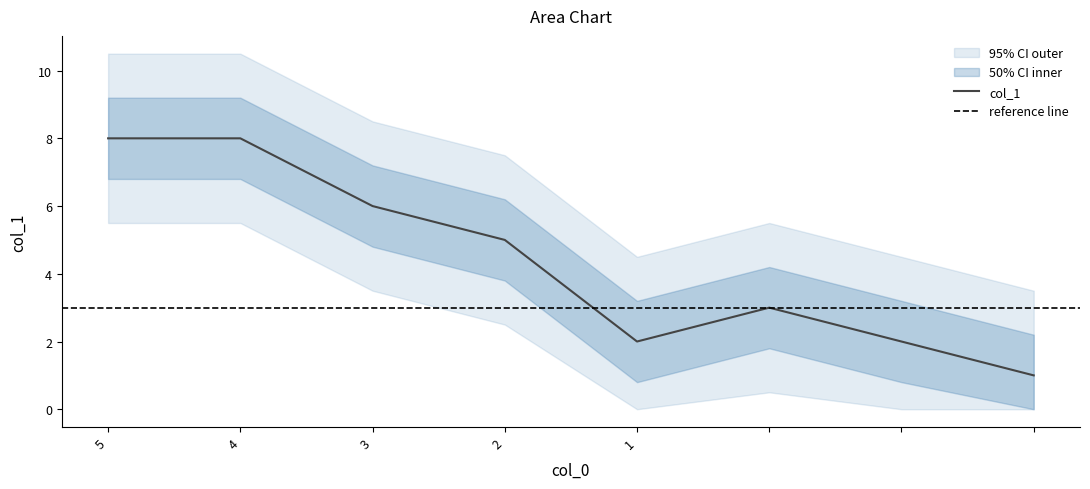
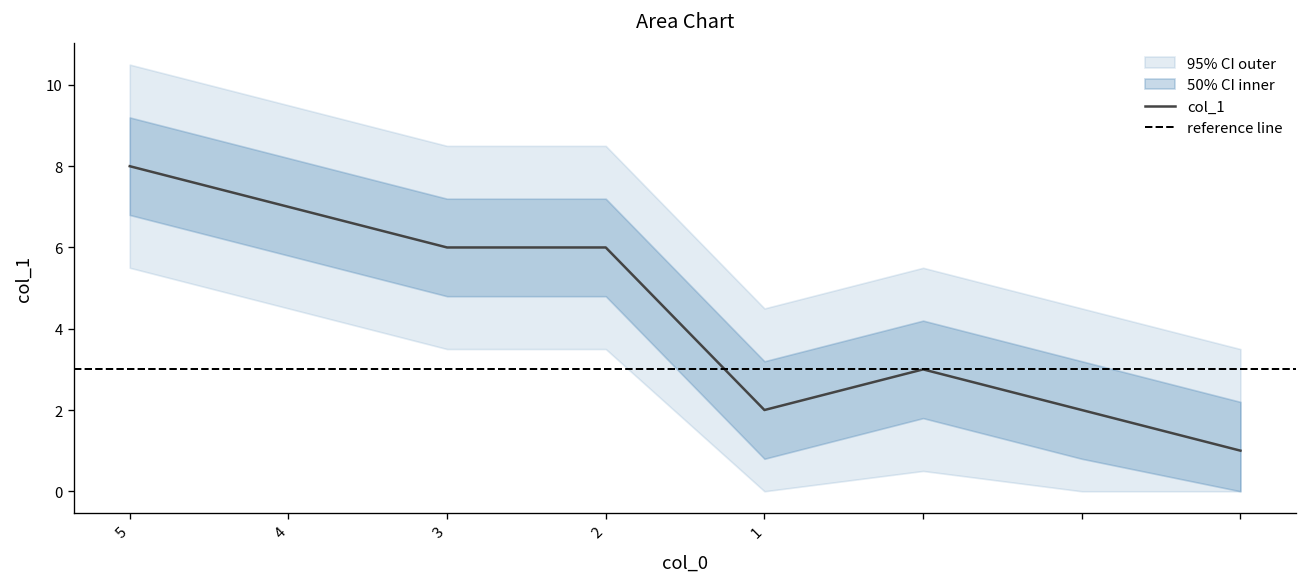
col_1, 4: 8 -> 7
col_1, 2: 5 -> 6
